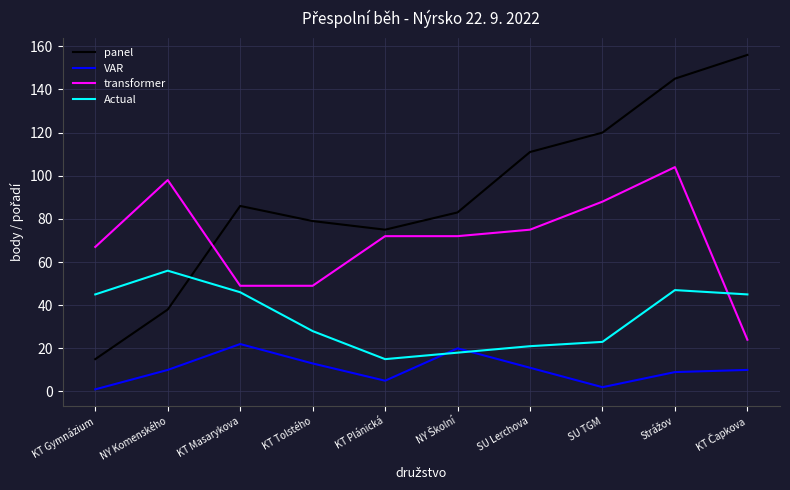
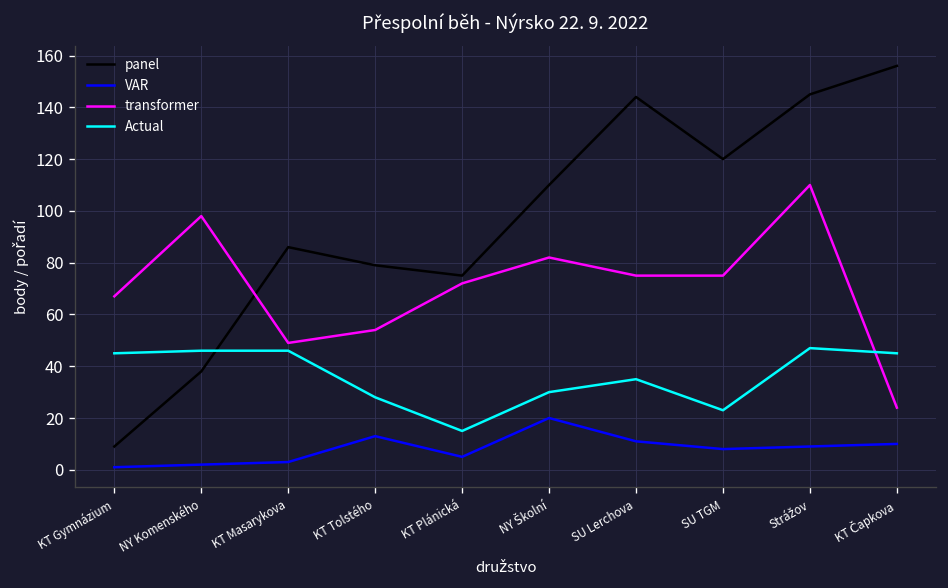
panel, KT Gymnázium: 15 -> 9
VAR, NY Komenského: 10 -> 2
Actual, NY Komenského: 56 -> 46
VAR, KT Masarykova: 22 -> 3
transformer, KT Tolstého: 49 -> 54
panel, NY Školní: 83 -> 110
transformer, NY Školní: 72 -> 82
Actual, NY Školní: 18 -> 30
panel, SU Lerchova: 111 -> 144
Actual, SU Lerchova: 21 -> 35
VAR, SU TGM: 2 -> 8
transformer, SU TGM: 88 -> 75
transformer, Strážov: 104 -> 110
